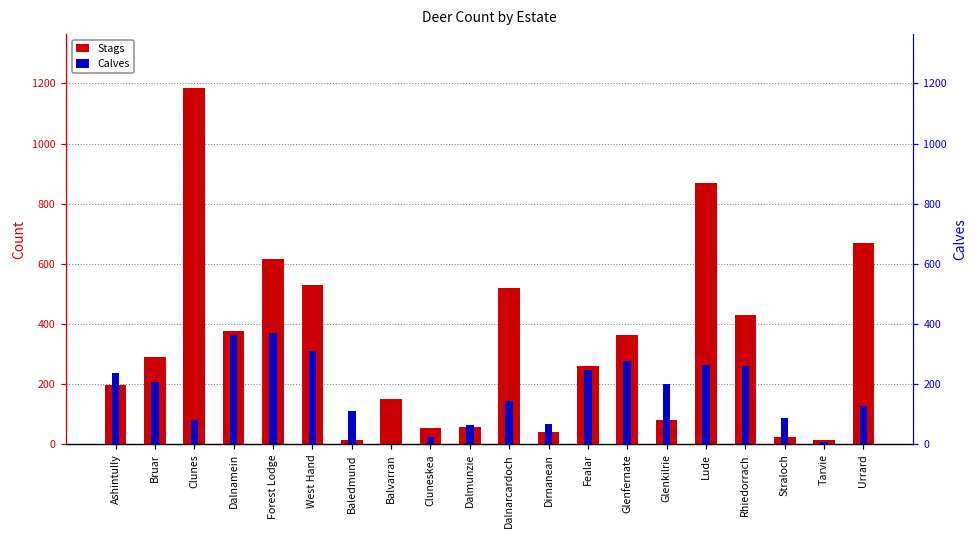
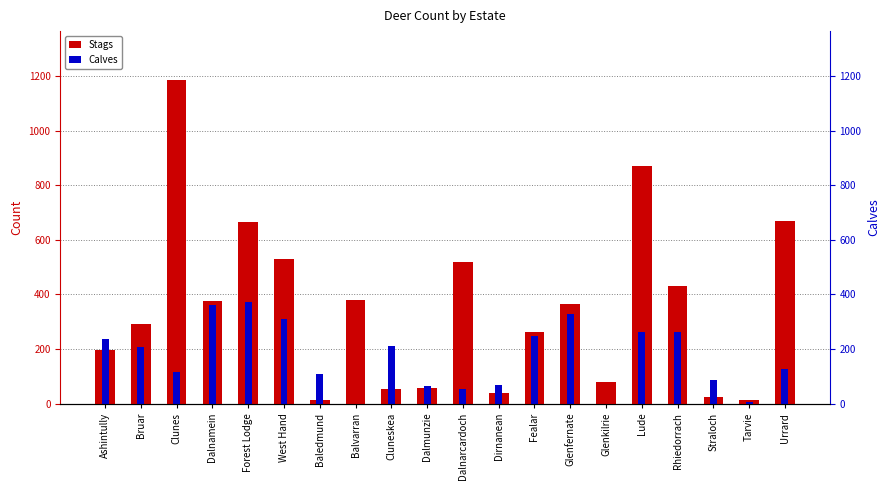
Calves, Clunes: 80 -> 120
Stags, Forest Lodge: 620 -> 670
Stags, Balvarran: 150 -> 380
Calves, Cluneskea: 20 -> 210
Calves, Dalnarcardoch: 140 -> 50
Calves, Glenfernate: 280 -> 330
Calves, Glenkilrie: 200 -> 0
